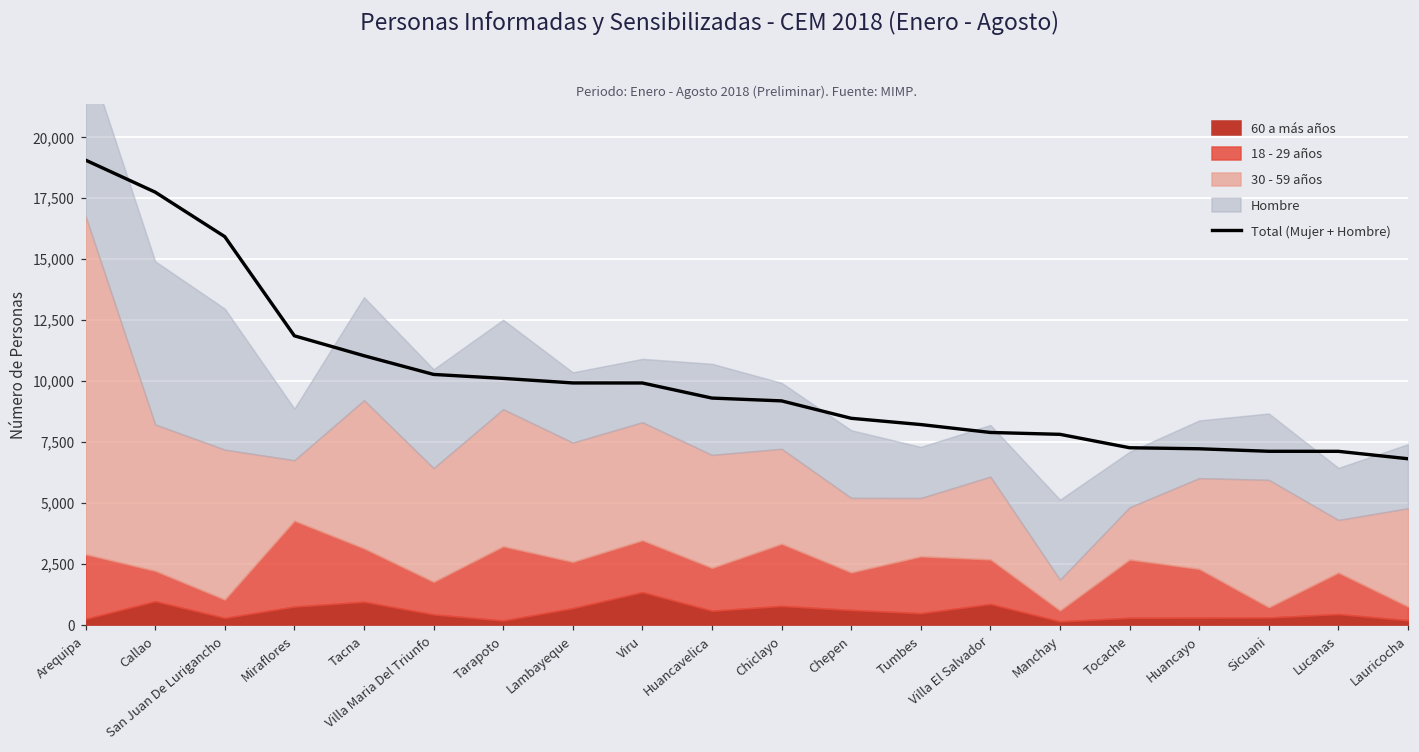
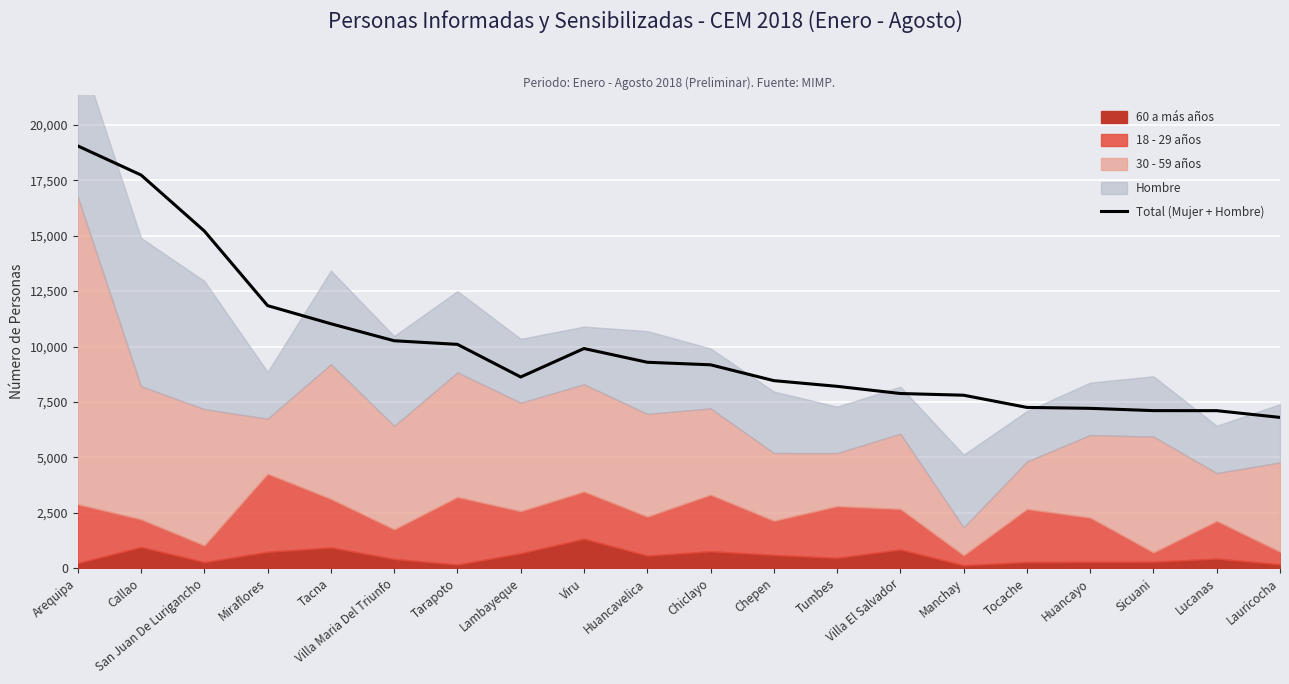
Total (Mujer + Hombre), San Juan De Lurigancho: 15,900 -> 15,200
Total (Mujer + Hombre), Lambayeque: 9,900 -> 8,600
